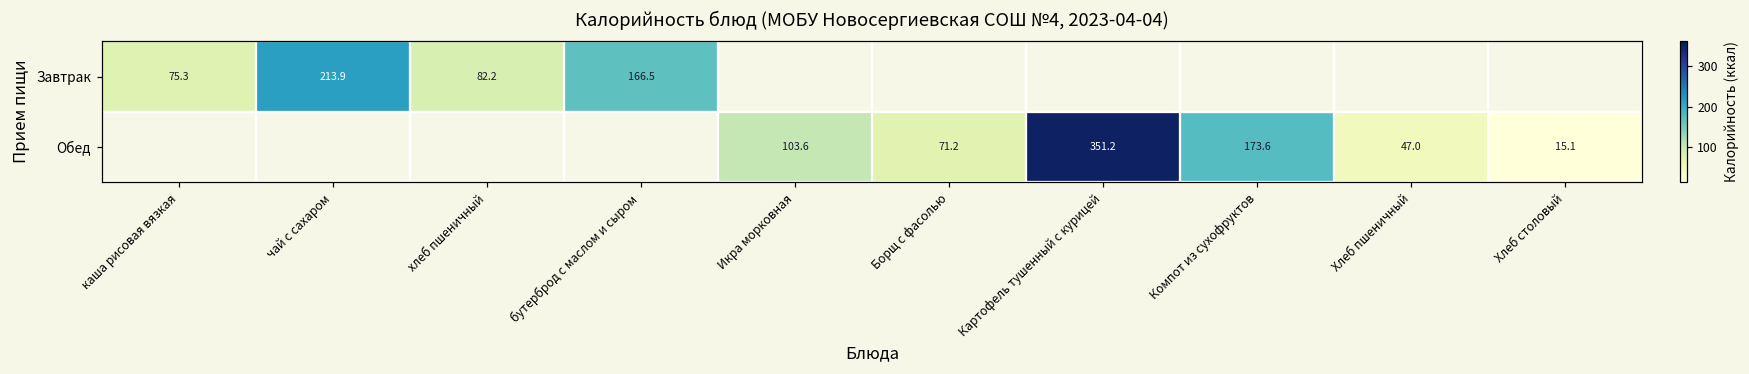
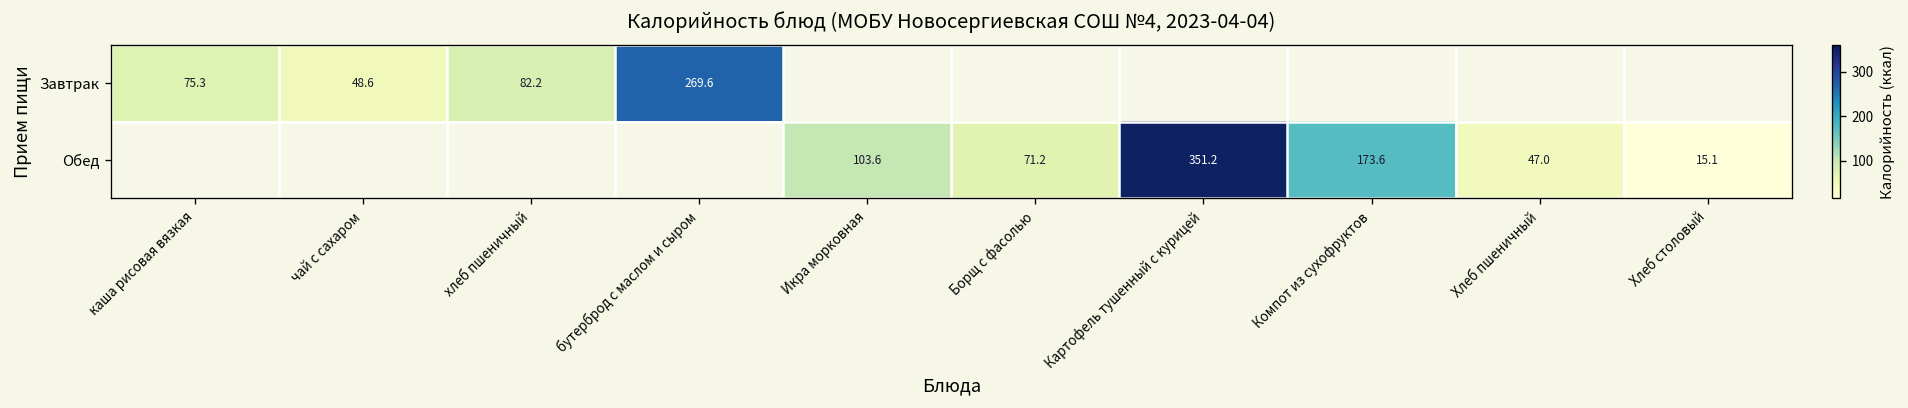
Завтрак, чай с сахаром: 213.9 -> 48.6
Завтрак, бутерброд с маслом и сыром: 166.5 -> 269.6
